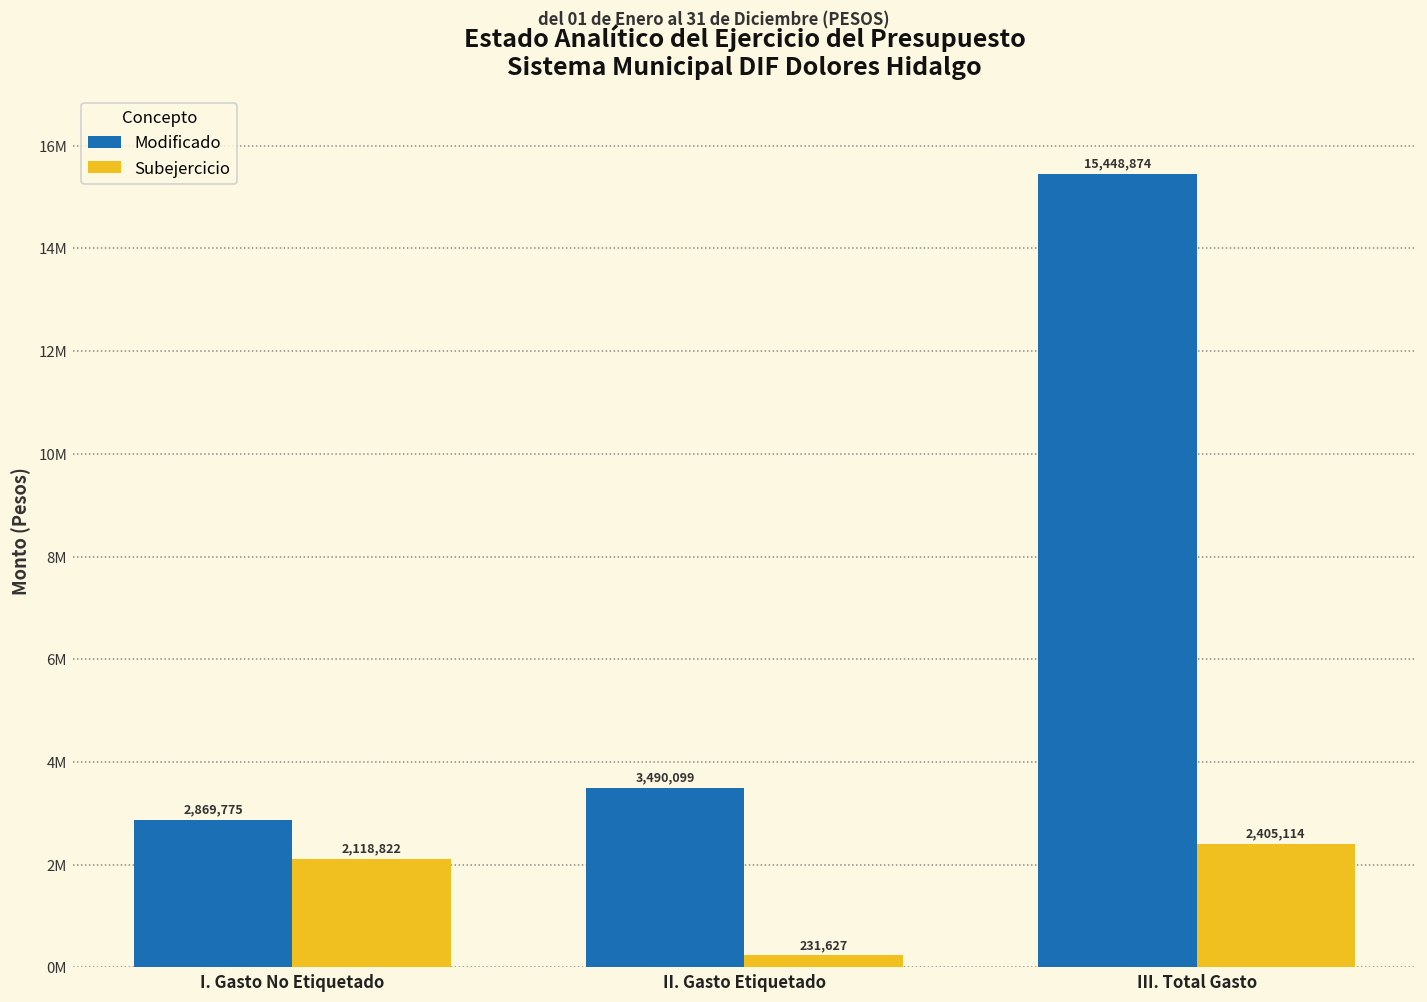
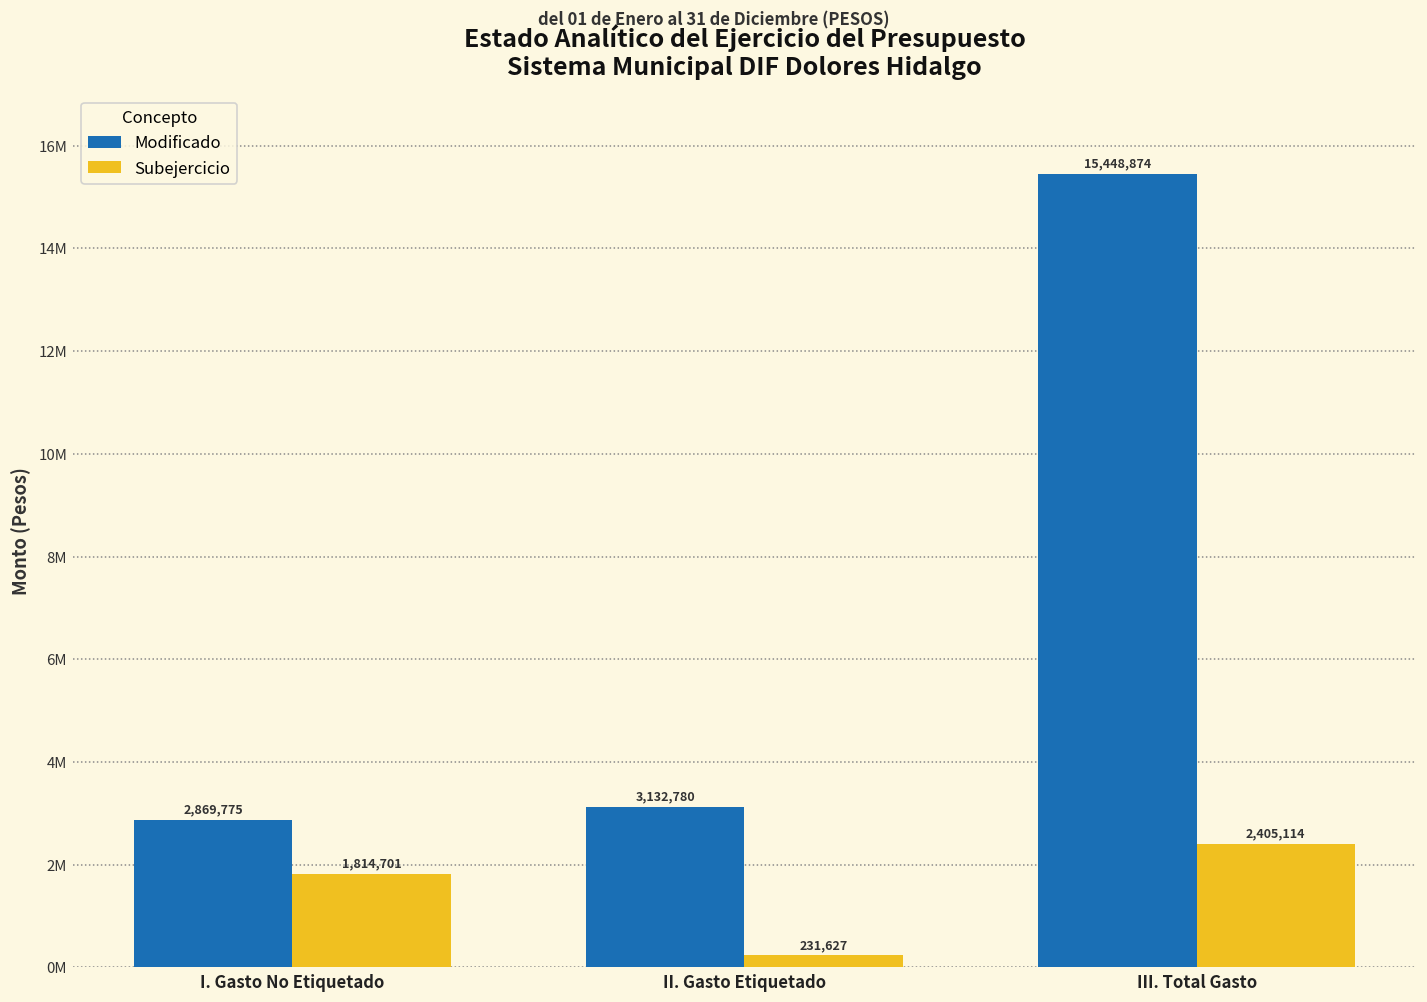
Subejercicio, I. Gasto No Etiquetado: 2,118,822 -> 1,814,701
Modificado, II. Gasto Etiquetado: 3,490,099 -> 3,132,780
